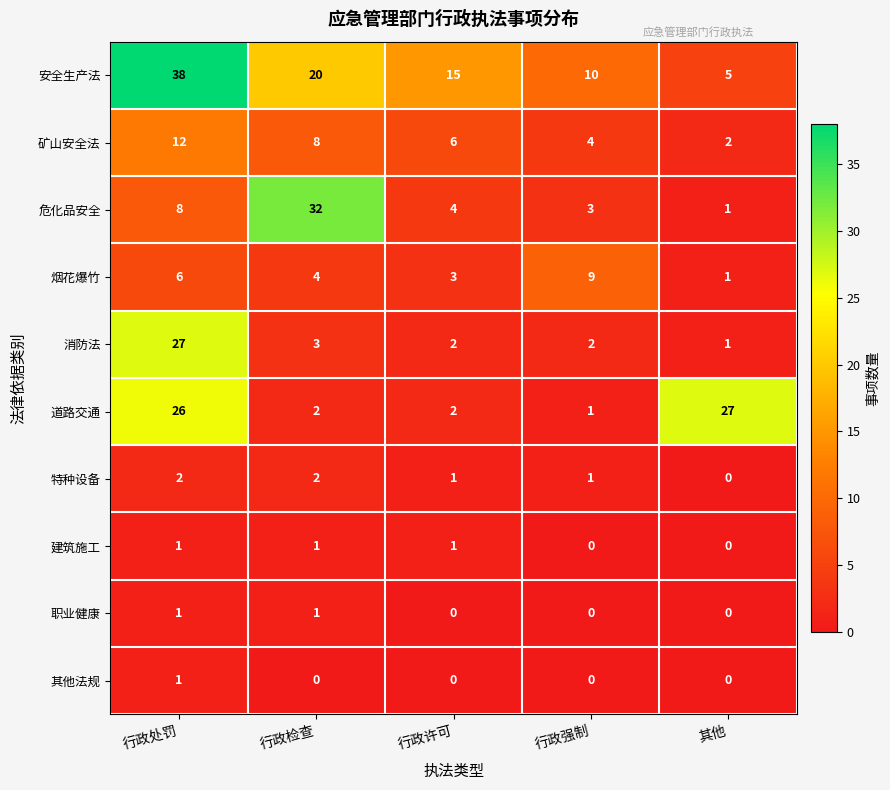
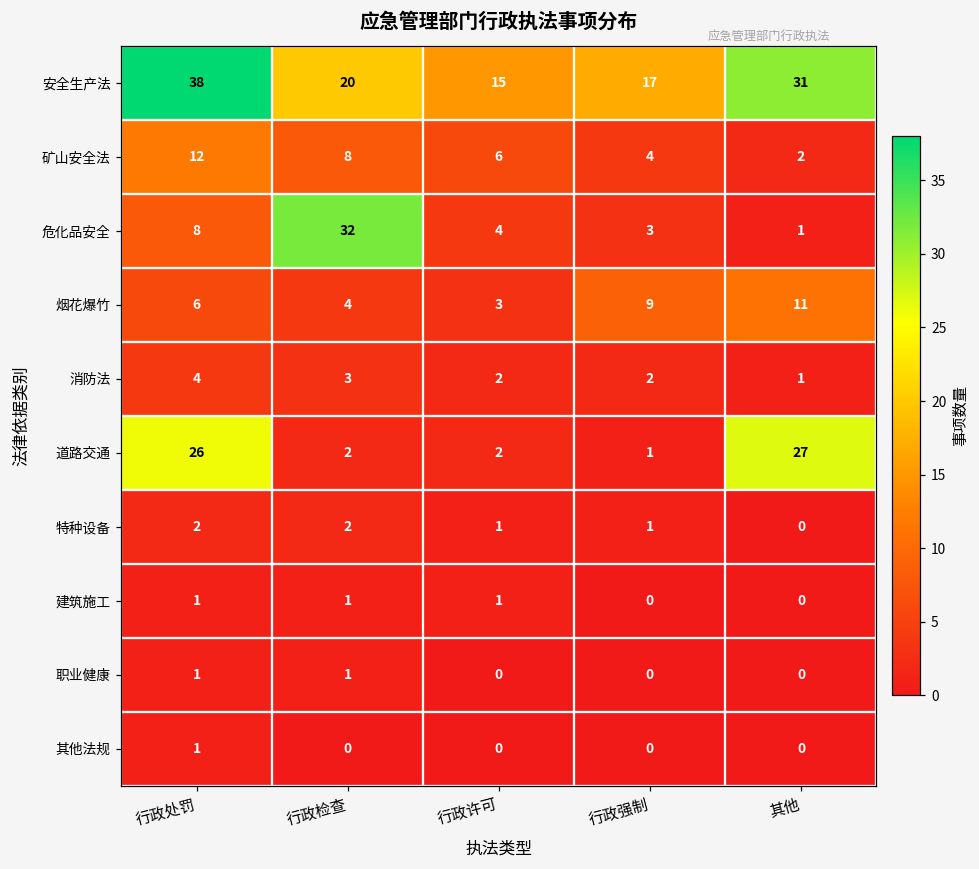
安全生产法, 行政强制: 10 -> 17
安全生产法, 其他: 5 -> 31
烟花爆竹, 其他: 1 -> 11
消防法, 行政处罚: 27 -> 4
